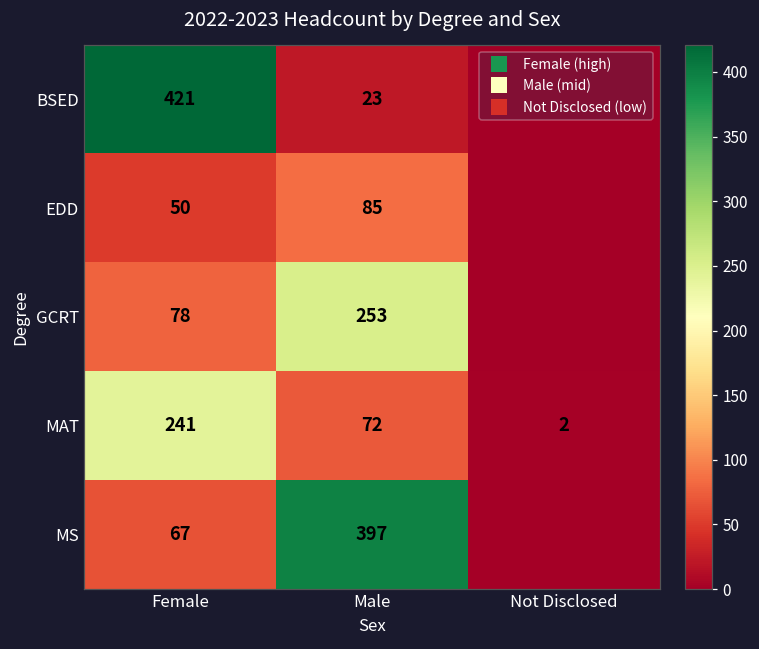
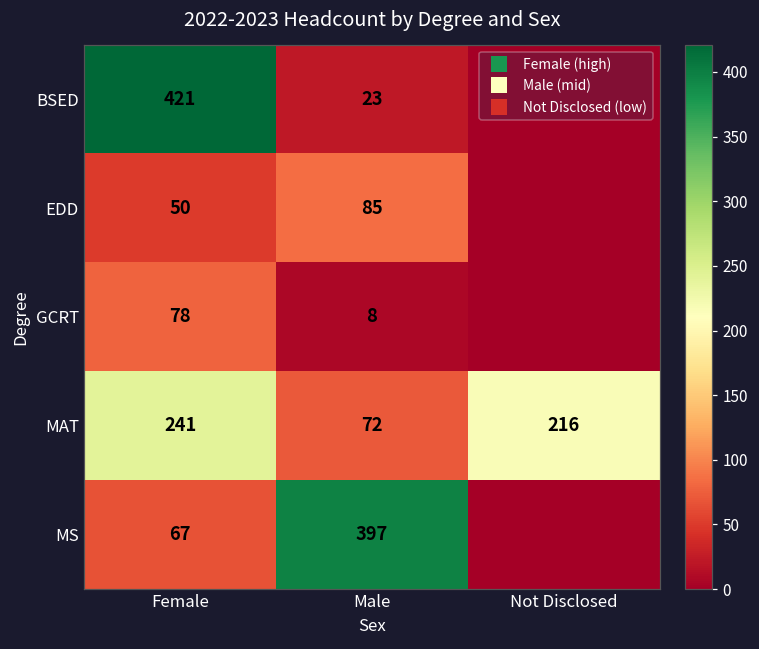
GCRT, Male: 253 -> 8
MAT, Not Disclosed: 2 -> 216
